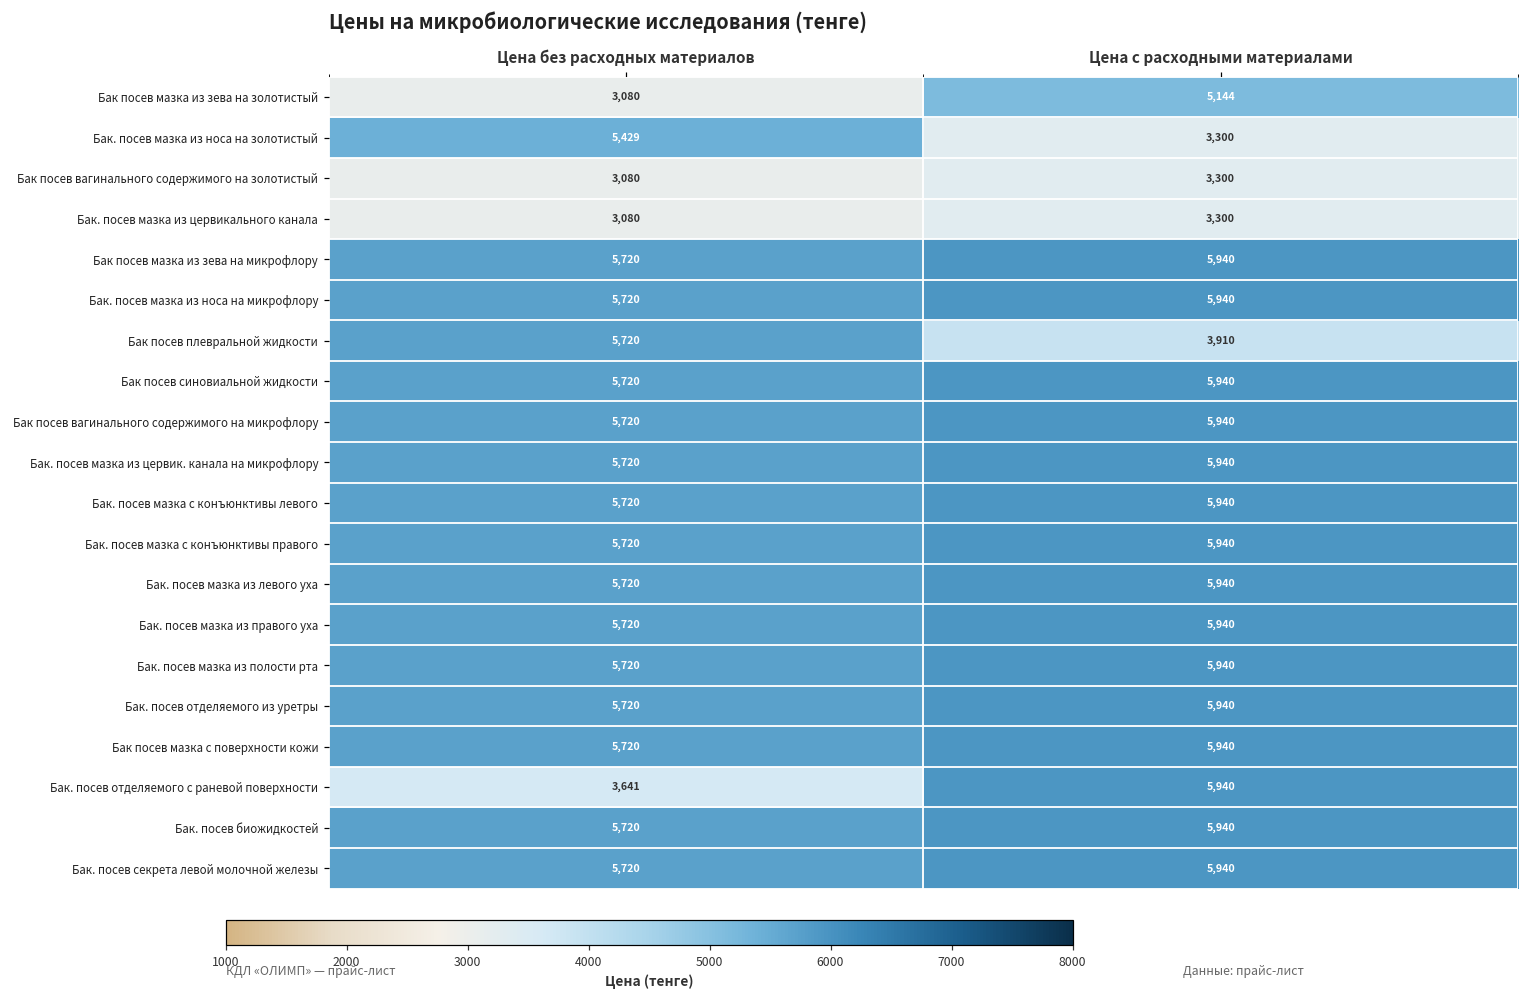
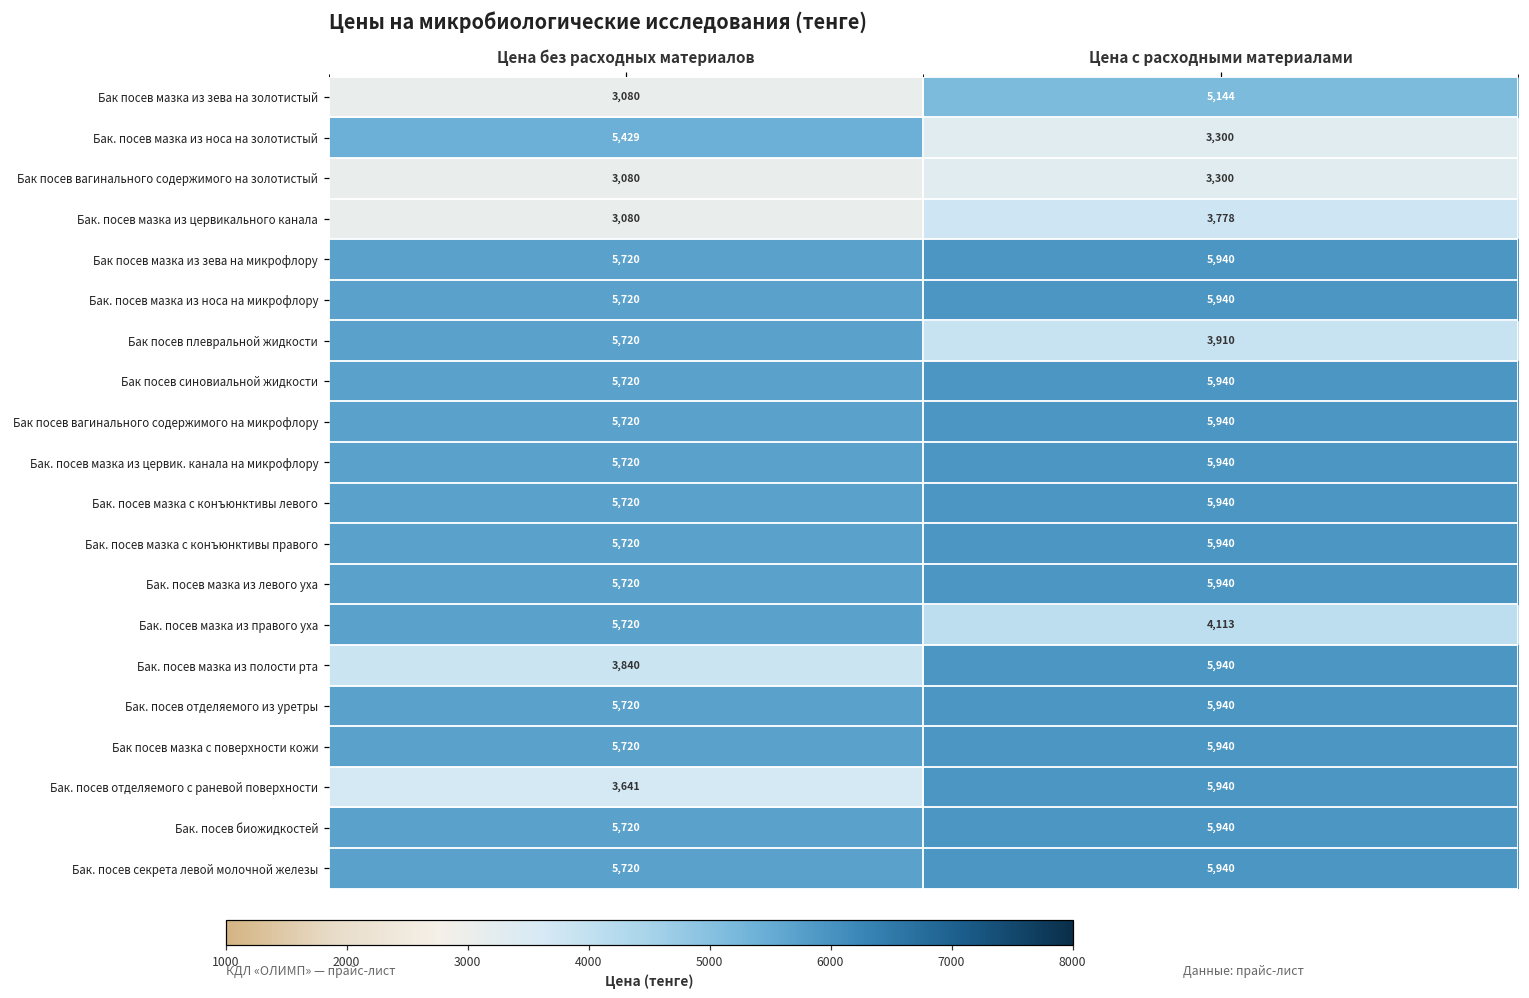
Бак. посев мазка из цервикального канала, Цена с расходными материалами: 3,300 -> 3,778
Бак. посев мазка из правого уха, Цена с расходными материалами: 5,940 -> 4,113
Бак. посев мазка из полости рта, Цена без расходных материалов: 5,720 -> 3,840
